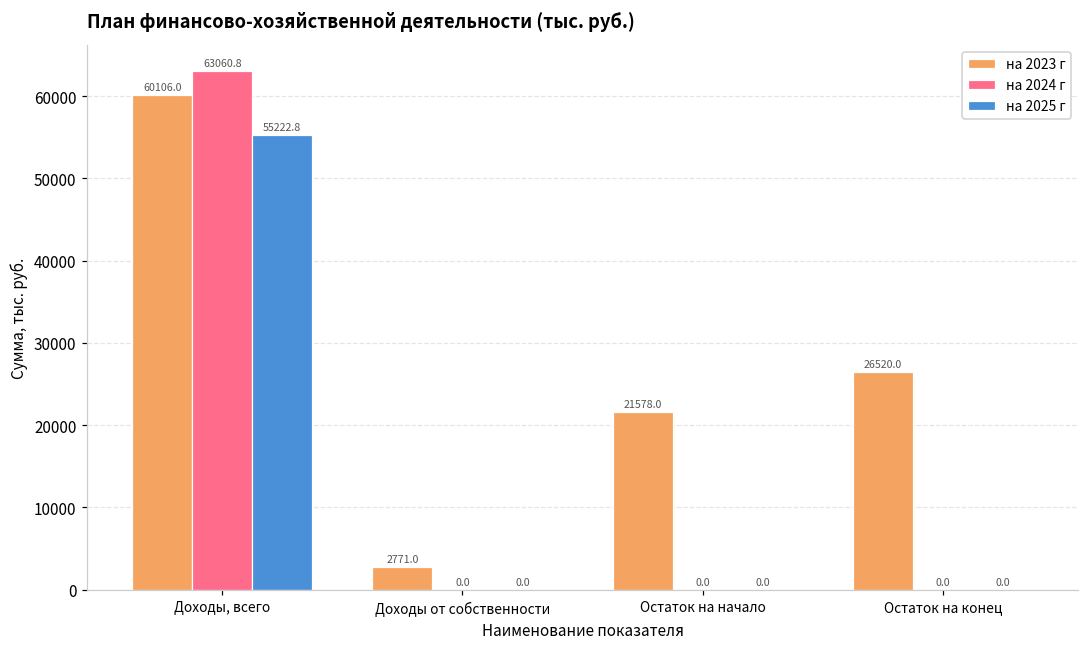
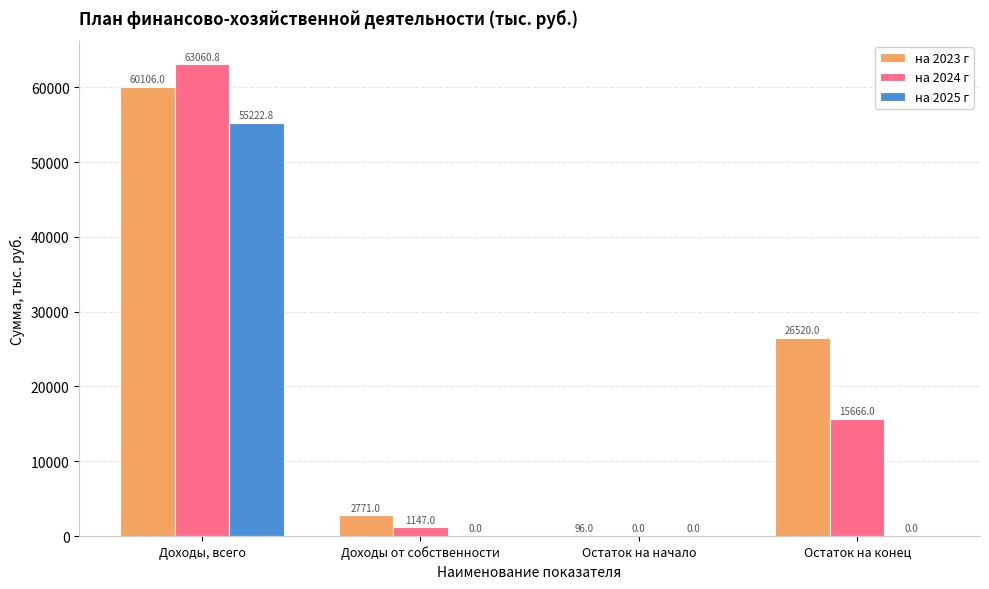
на 2024 г, Доходы от собственности: 0.0 -> 1147.0
на 2023 г, Остаток на начало: 21578.0 -> 96.0
на 2024 г, Остаток на конец: 0.0 -> 15666.0
